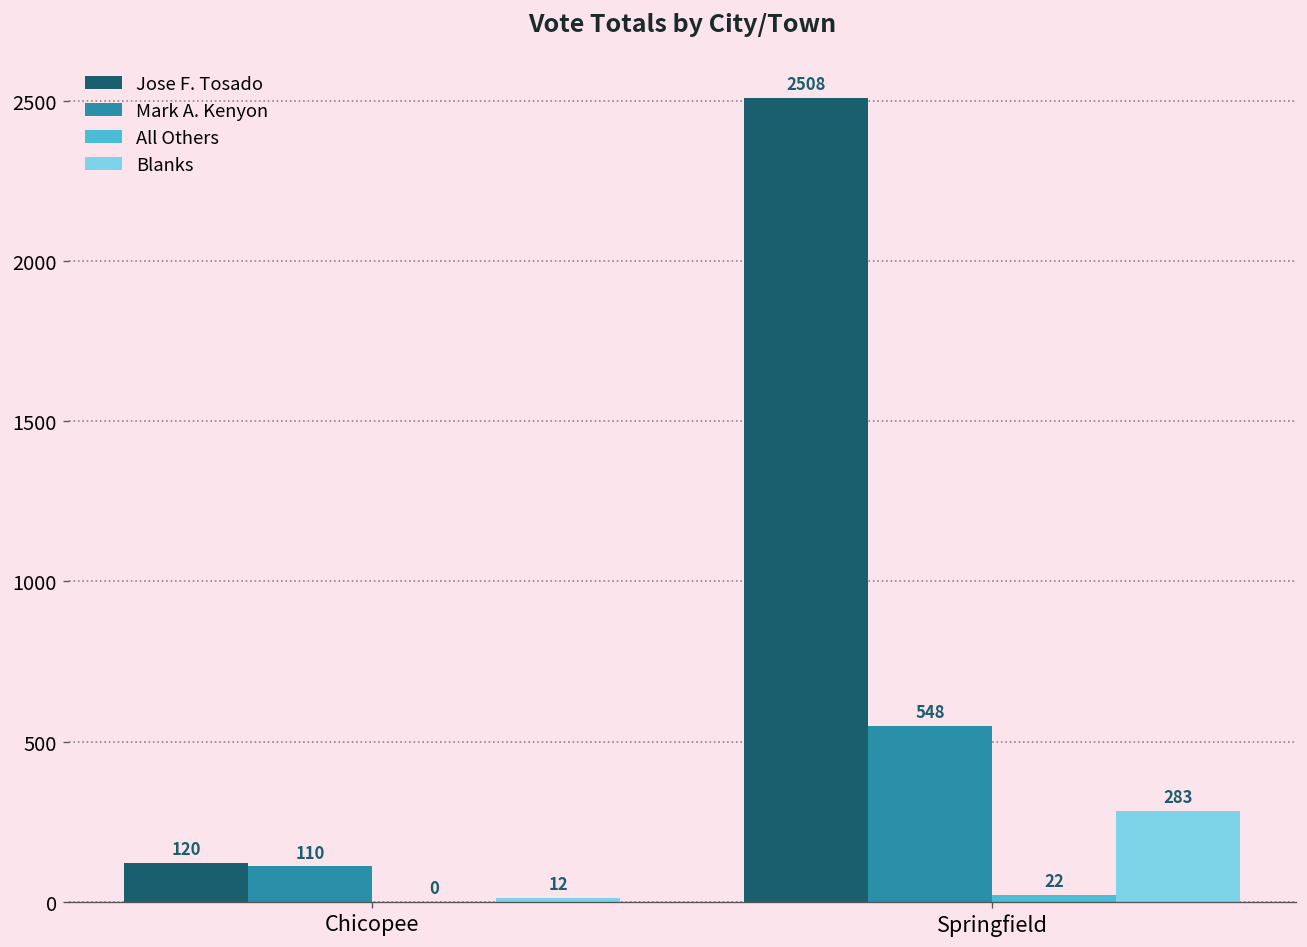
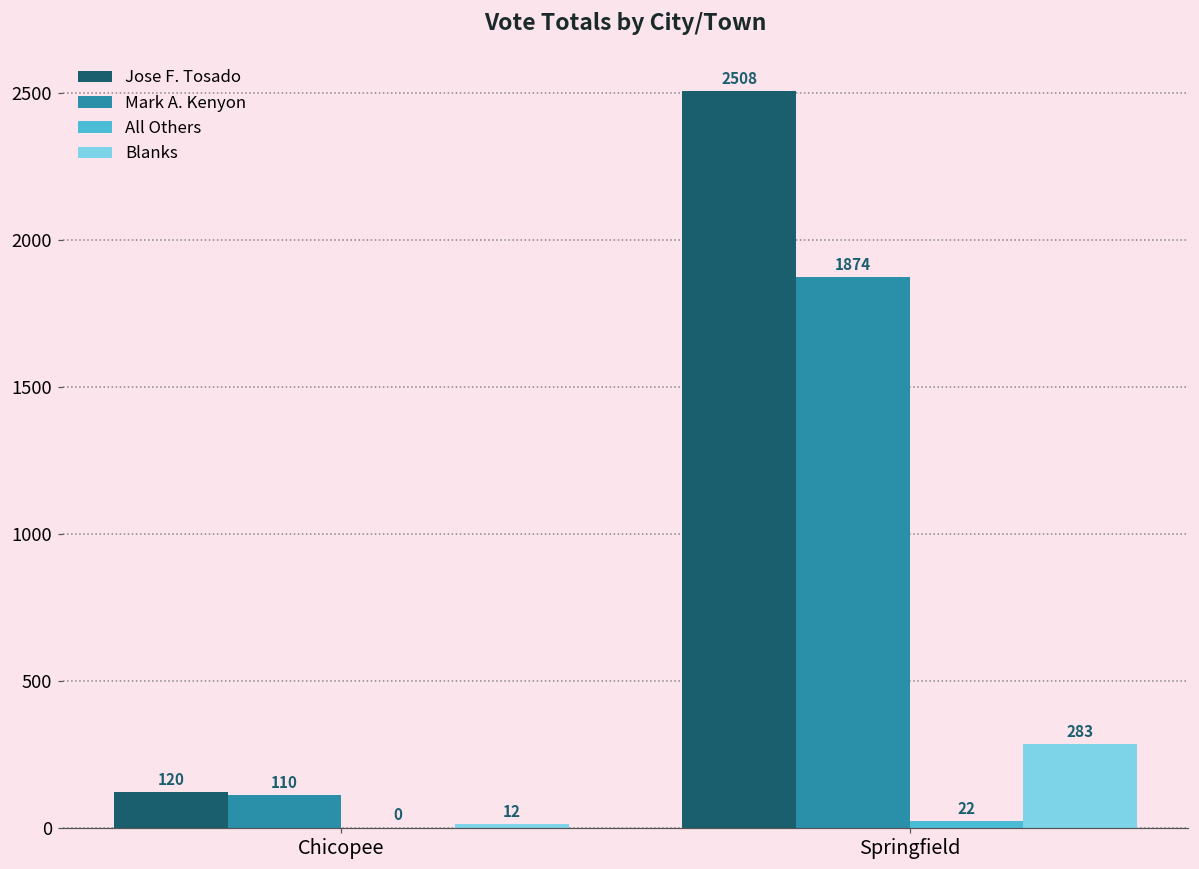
Mark A. Kenyon, Springfield: 548 -> 1874
